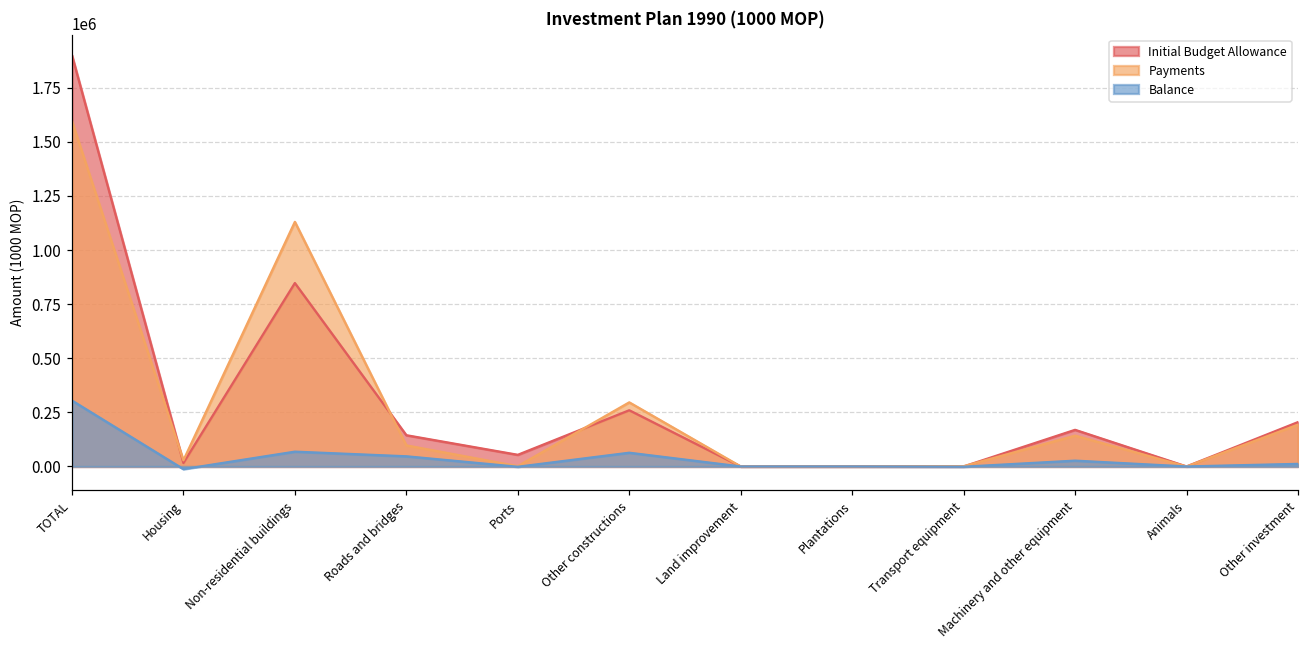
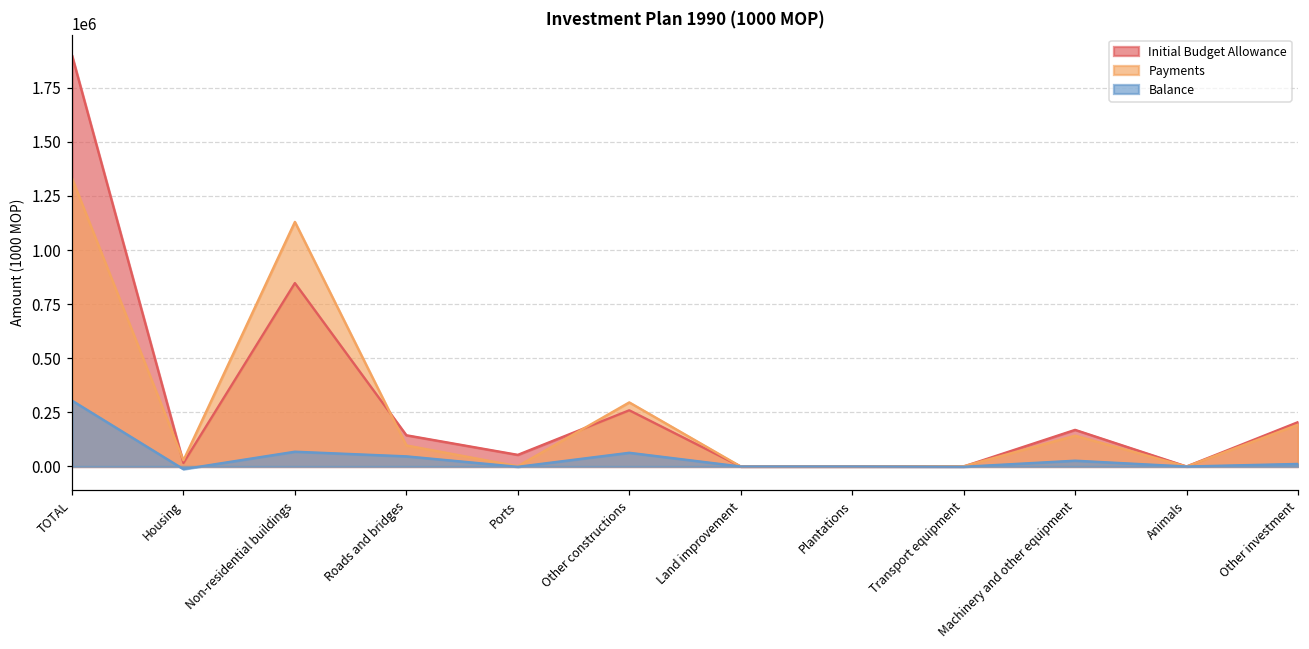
Payments, TOTAL: 1600000 -> 1330000
